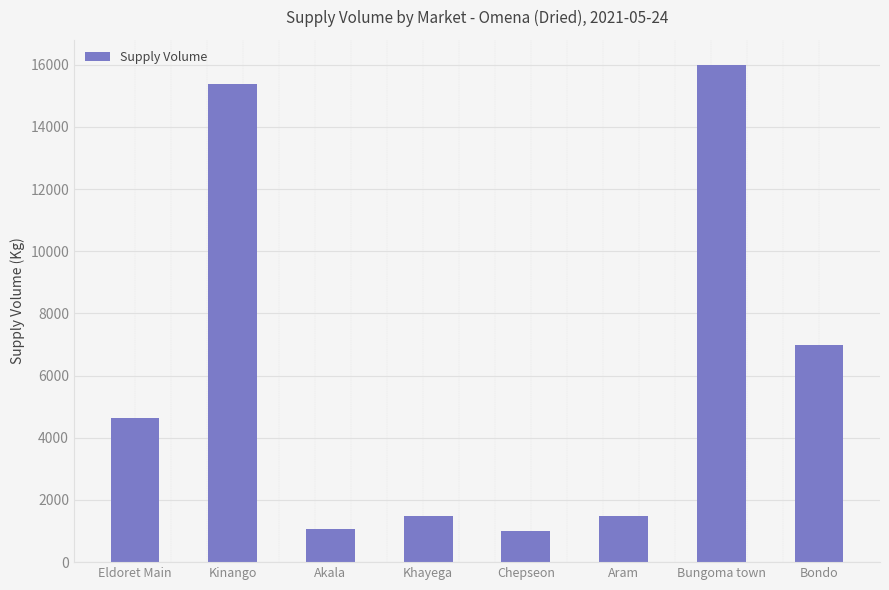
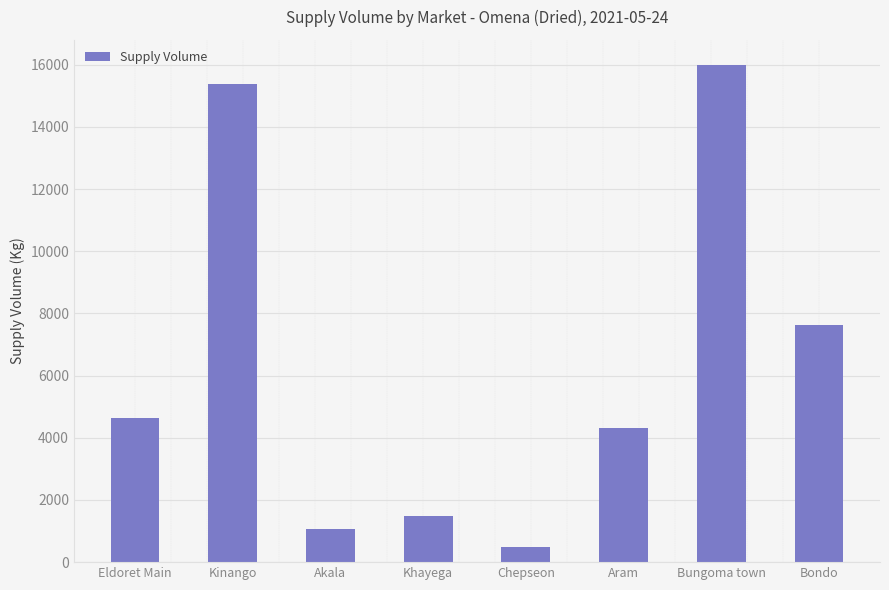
Chepseon: 1000 -> 500
Aram: 1500 -> 4300
Bondo: 7000 -> 7600
